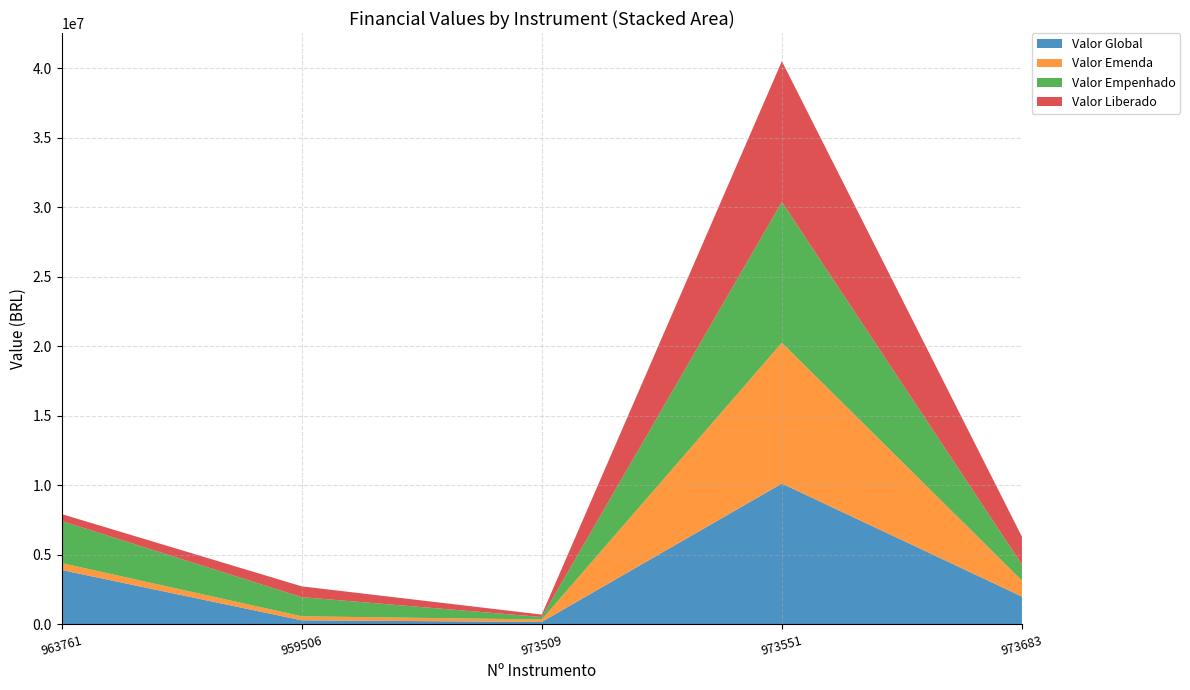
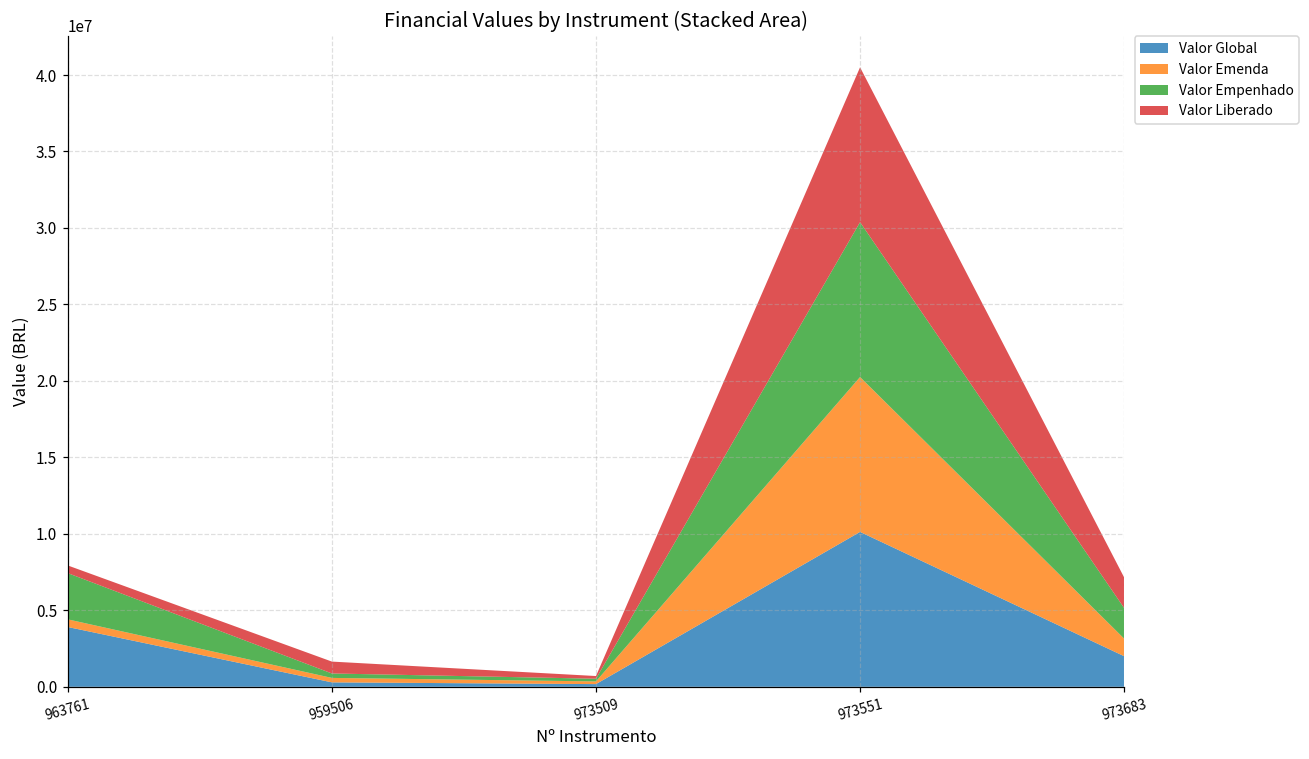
Valor Empenhado, 959506: 1400000 -> 300000
Valor Empenhado, 973683: 1200000 -> 2000000
